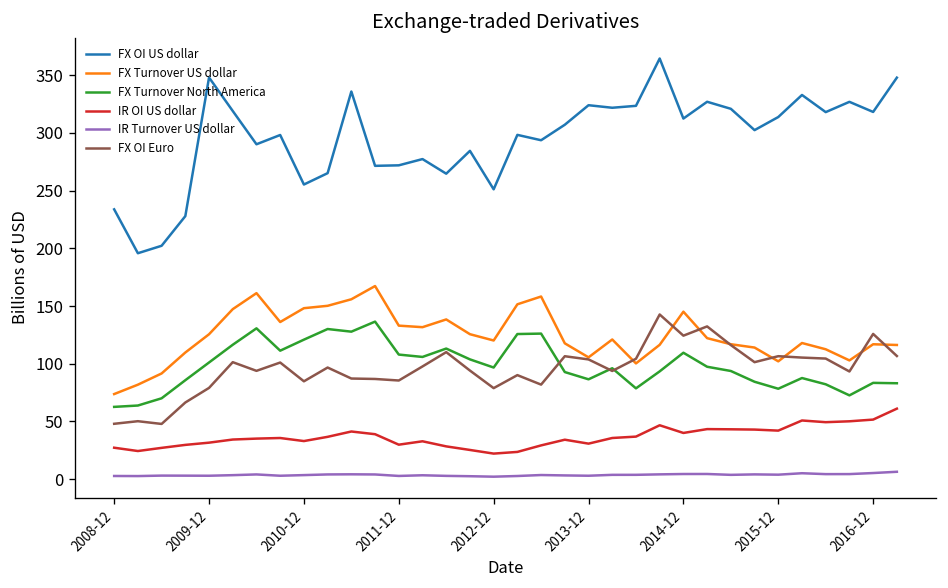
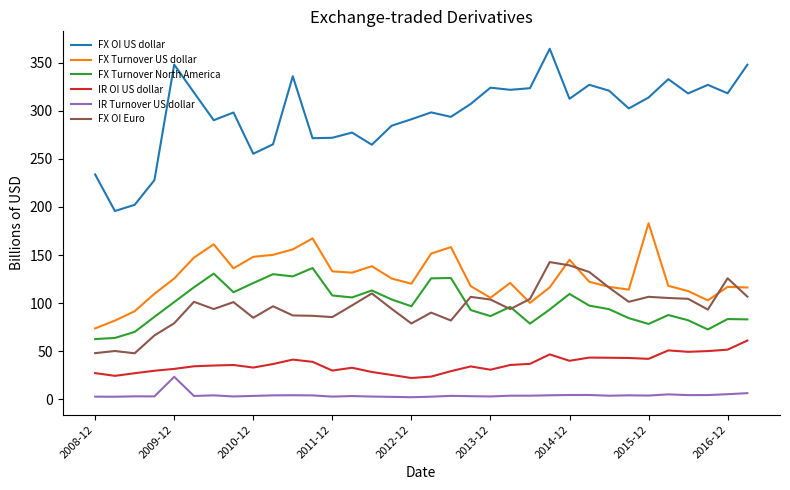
IR Turnover US dollar, 2009-12: 0 -> 20
FX OI US dollar, 2012-12: 250 -> 290
FX OI Euro, 2014-12: 120 -> 140
FX Turnover US dollar, 2015-12: 100 -> 180
